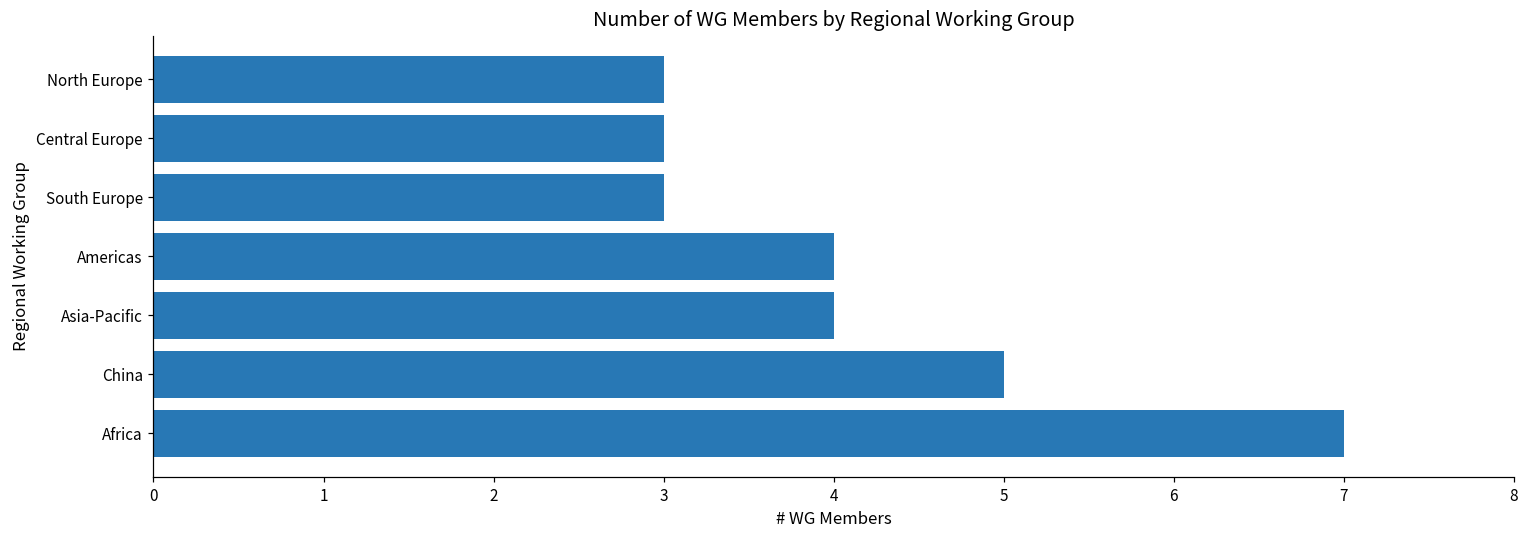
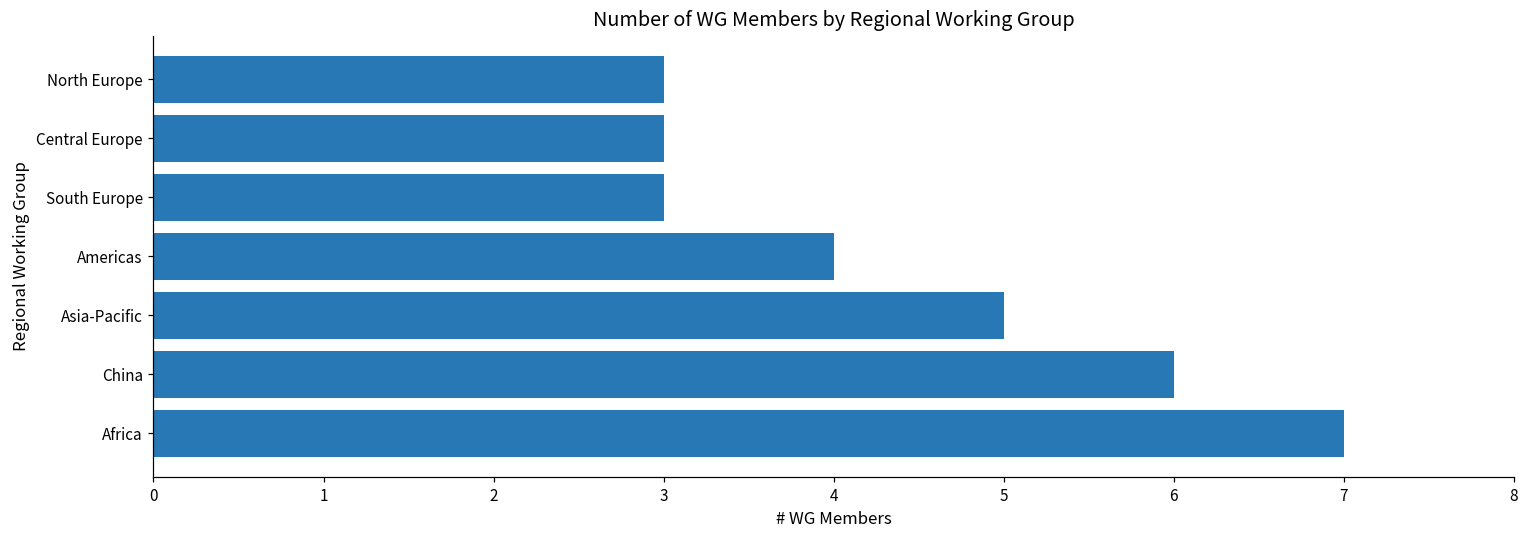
Asia-Pacific: 4 -> 5
China: 5 -> 6
